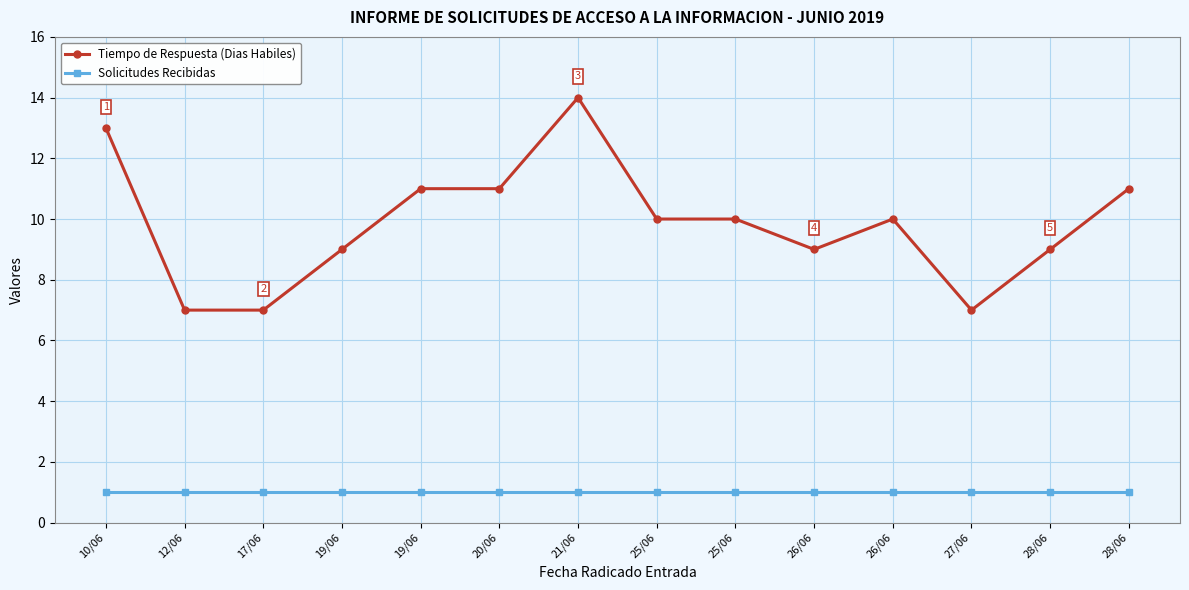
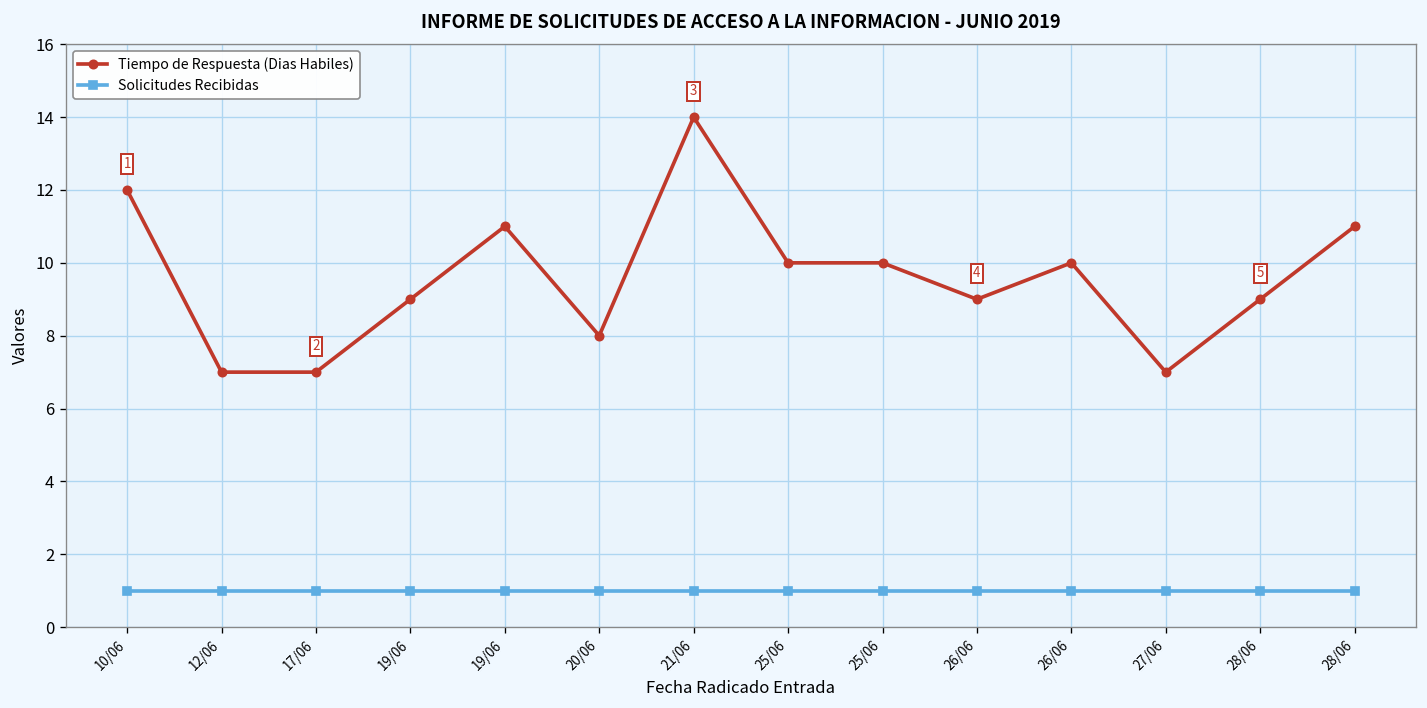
Tiempo de Respuesta (Dias Habiles), 10/06: 13 -> 12
Tiempo de Respuesta (Dias Habiles), 20/06: 11 -> 8
